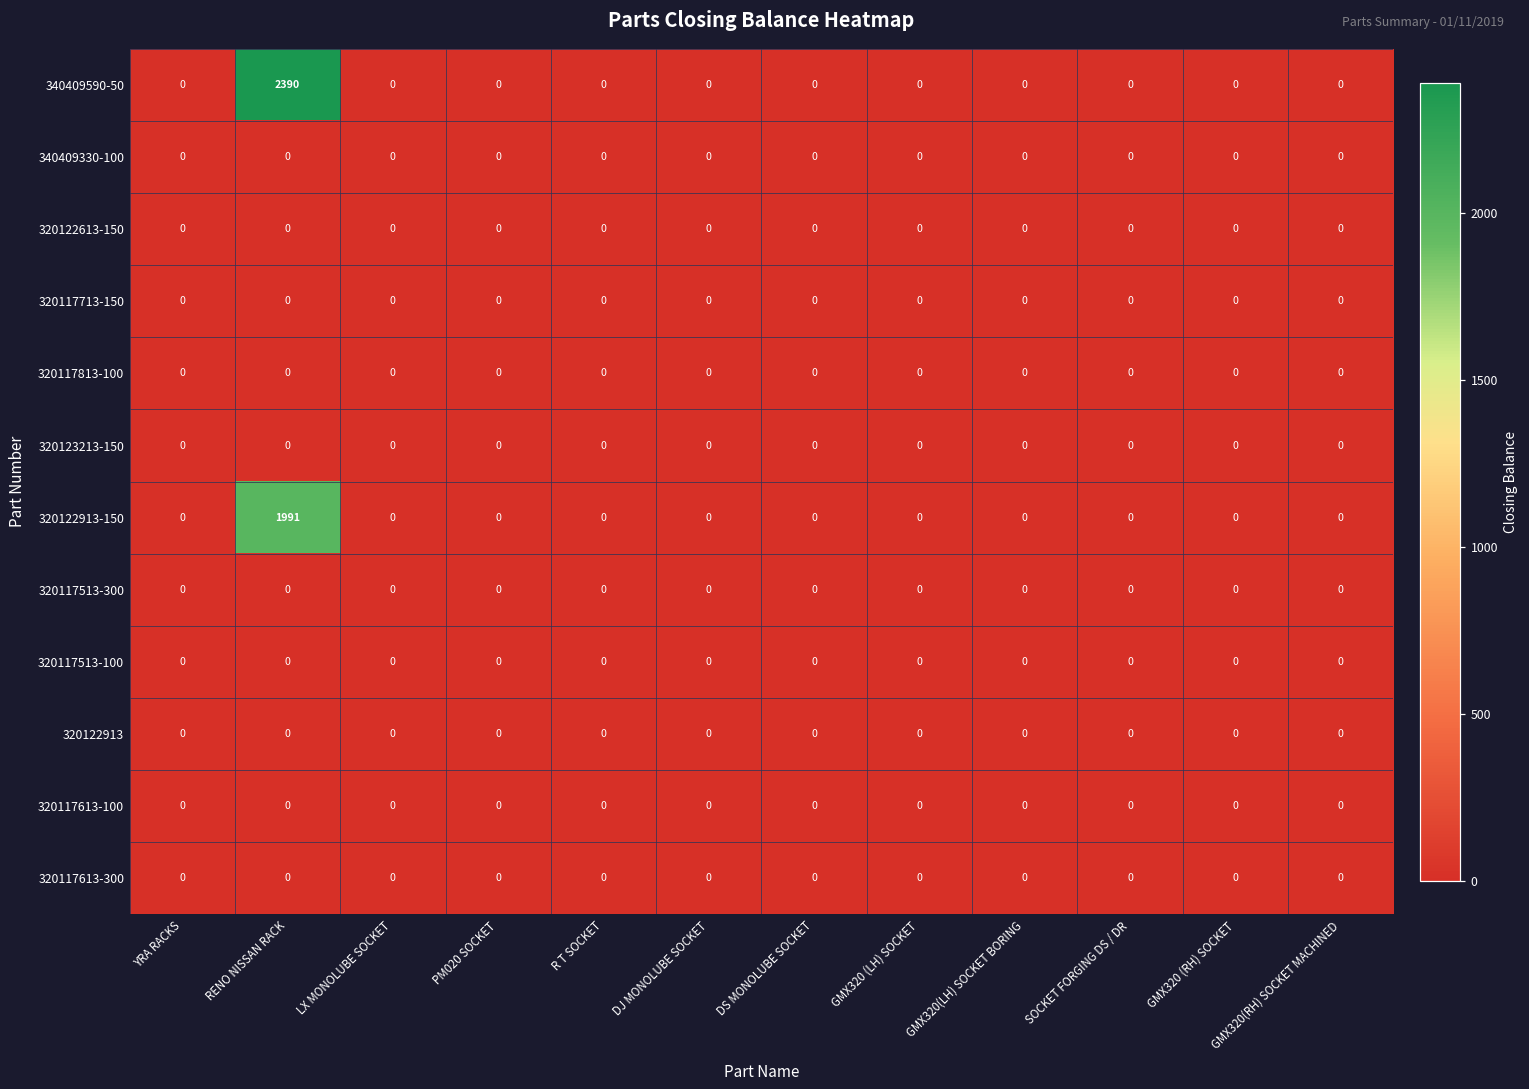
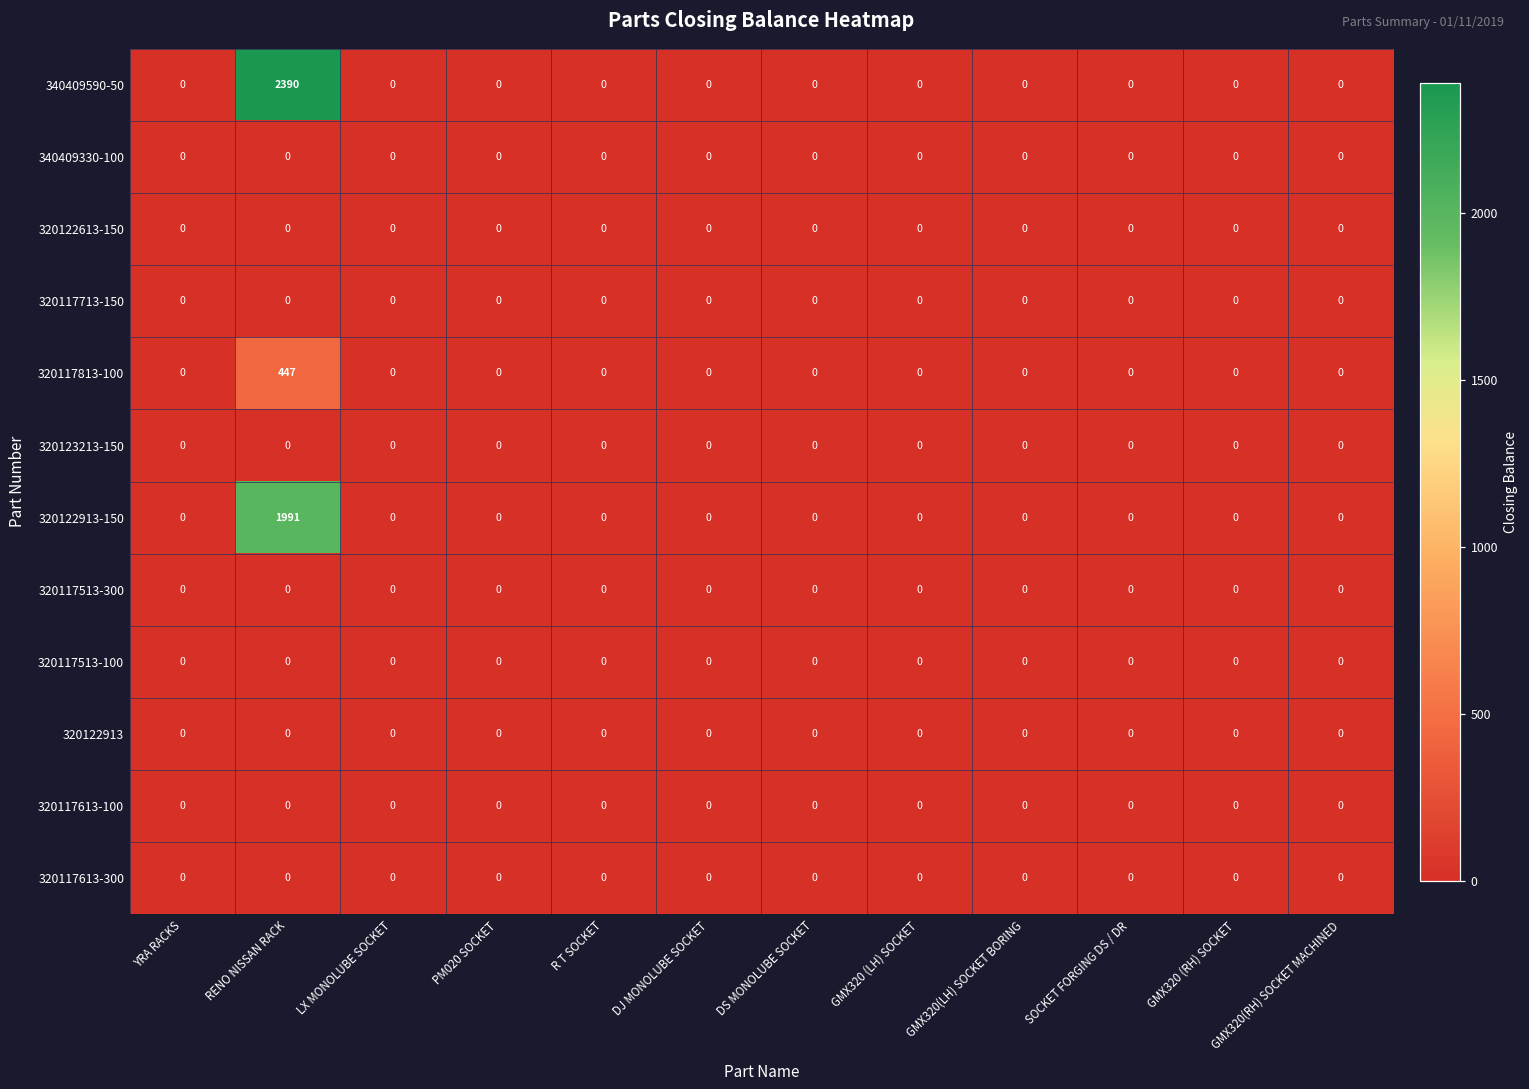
320117813-100, RENO NISSAN RACK: 0 -> 447
